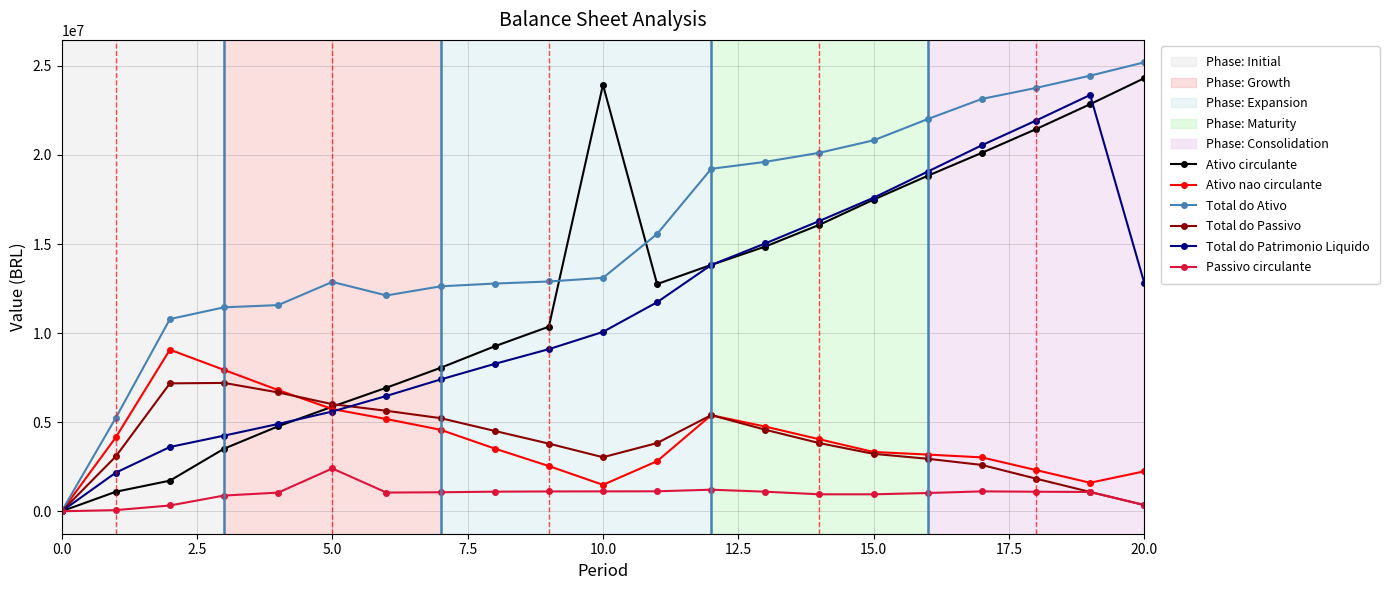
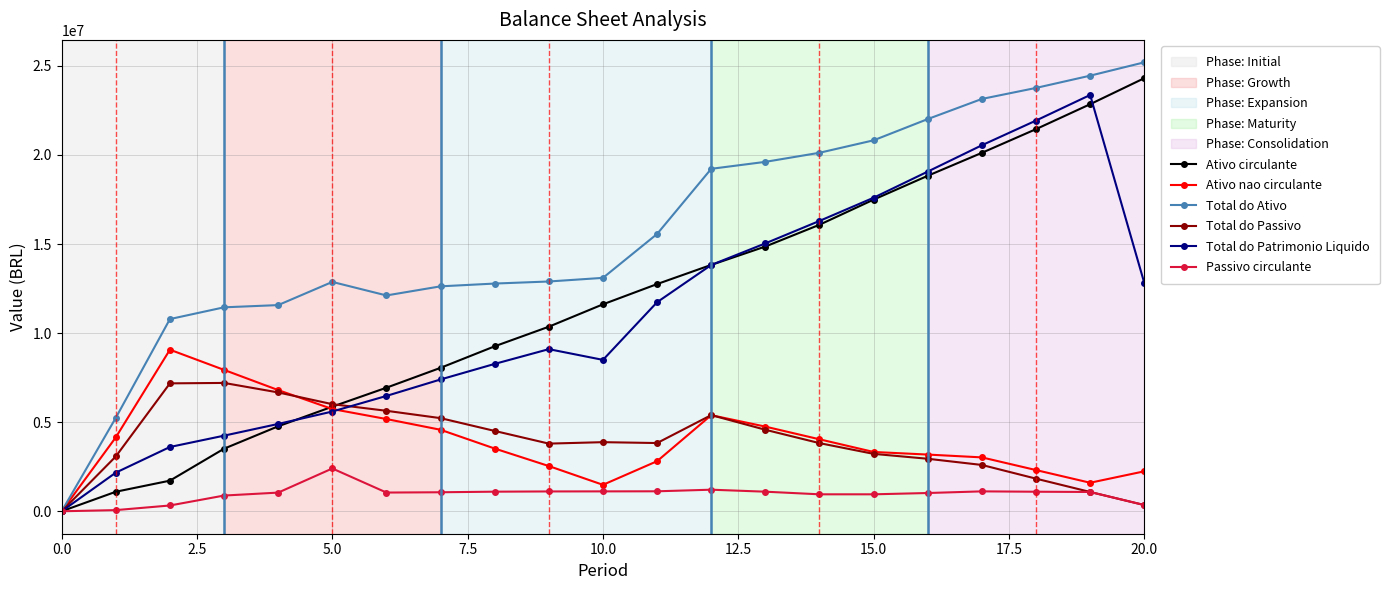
Ativo circulante, 10.0: 23900000 -> 11600000
Total do Passivo, 10.0: 3000000 -> 3900000
Total do Patrimonio Liquido, 10.0: 10100000 -> 8500000
